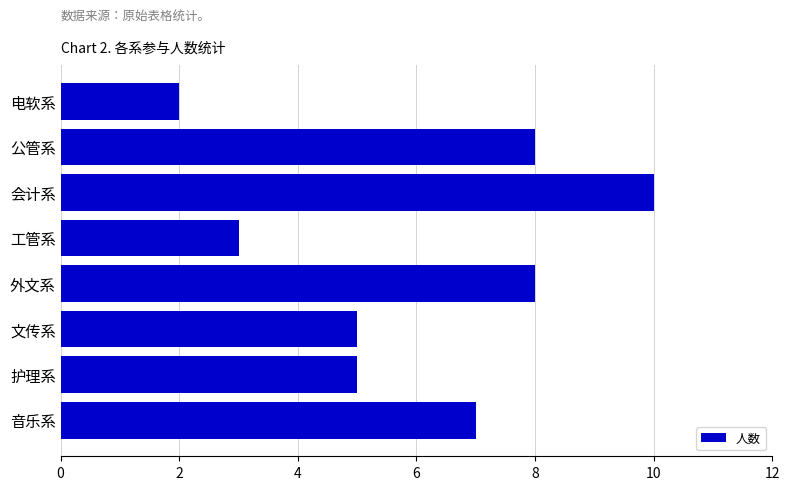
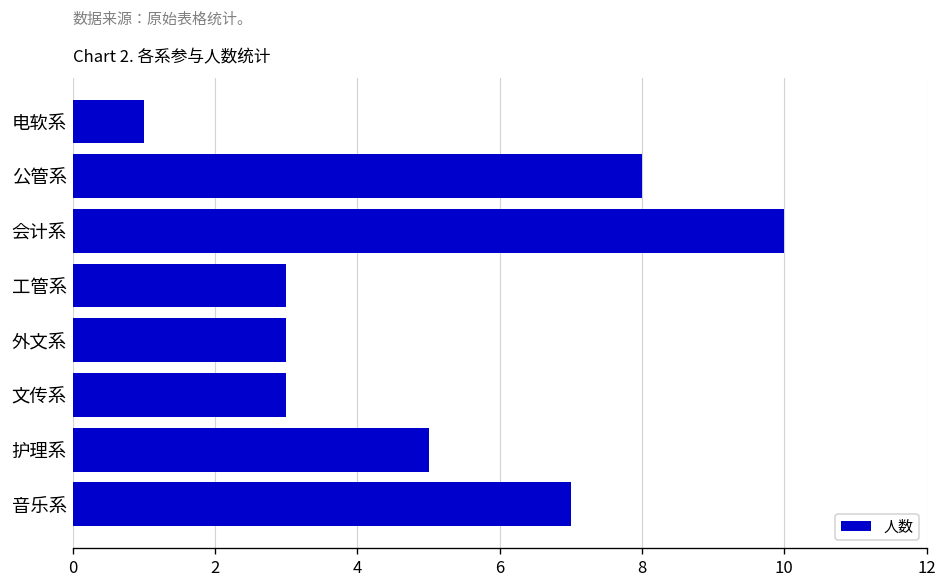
电软系: 2 -> 1
外文系: 8 -> 3
文传系: 5 -> 3
